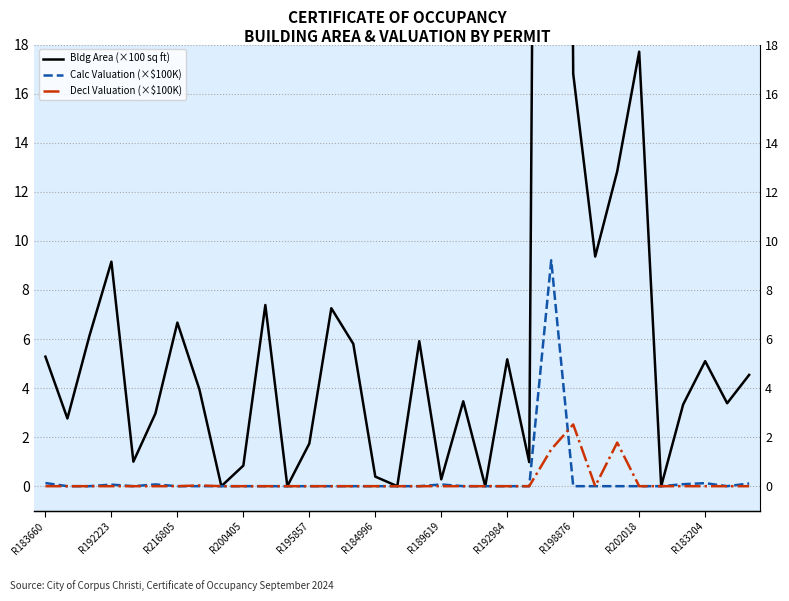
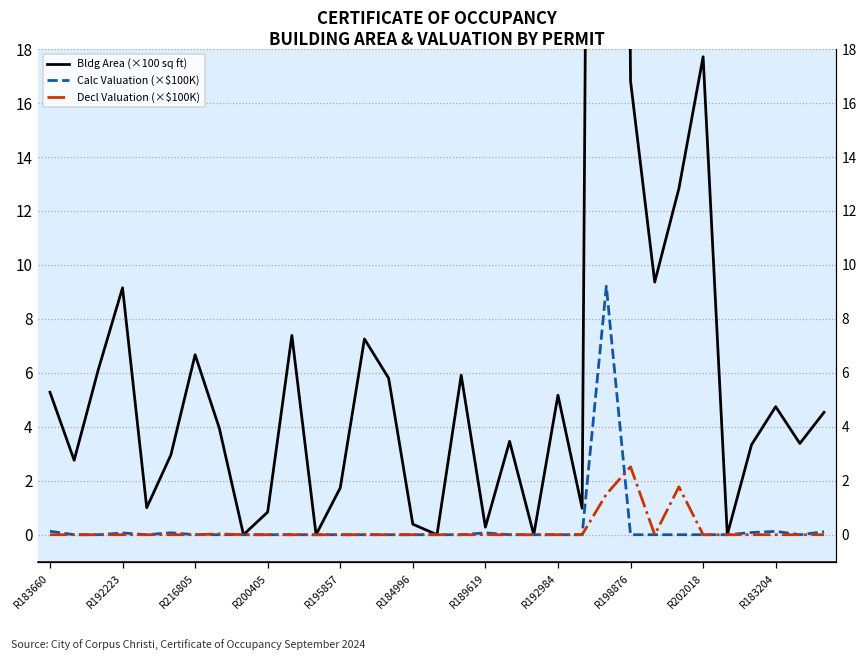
Bldg Area (×100 sq ft), R183204: 5.1 -> 4.7
